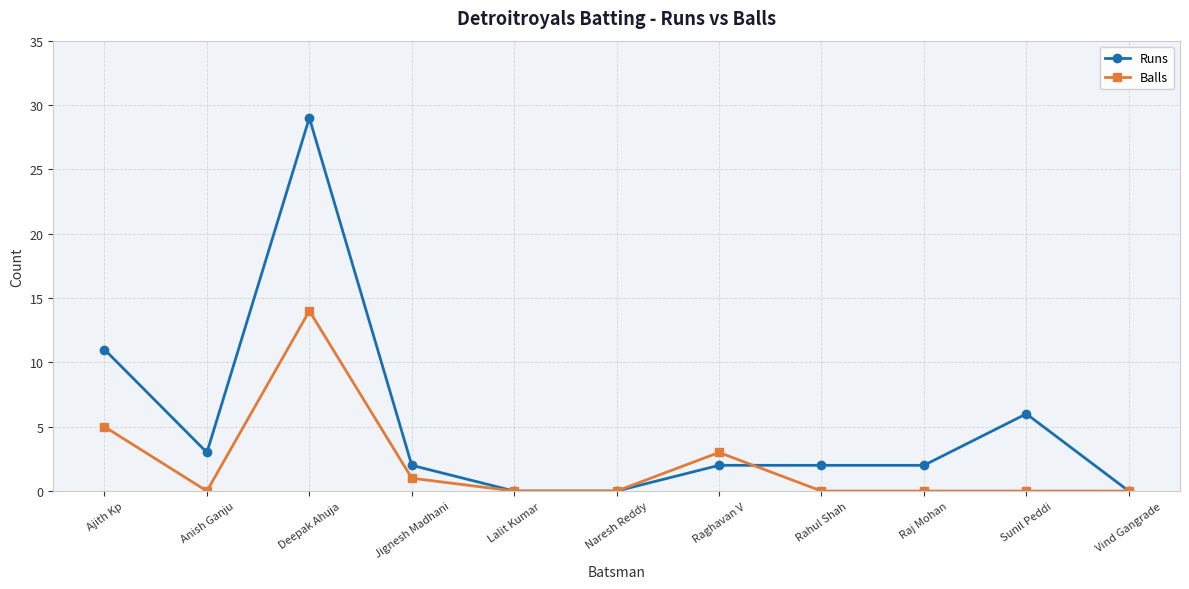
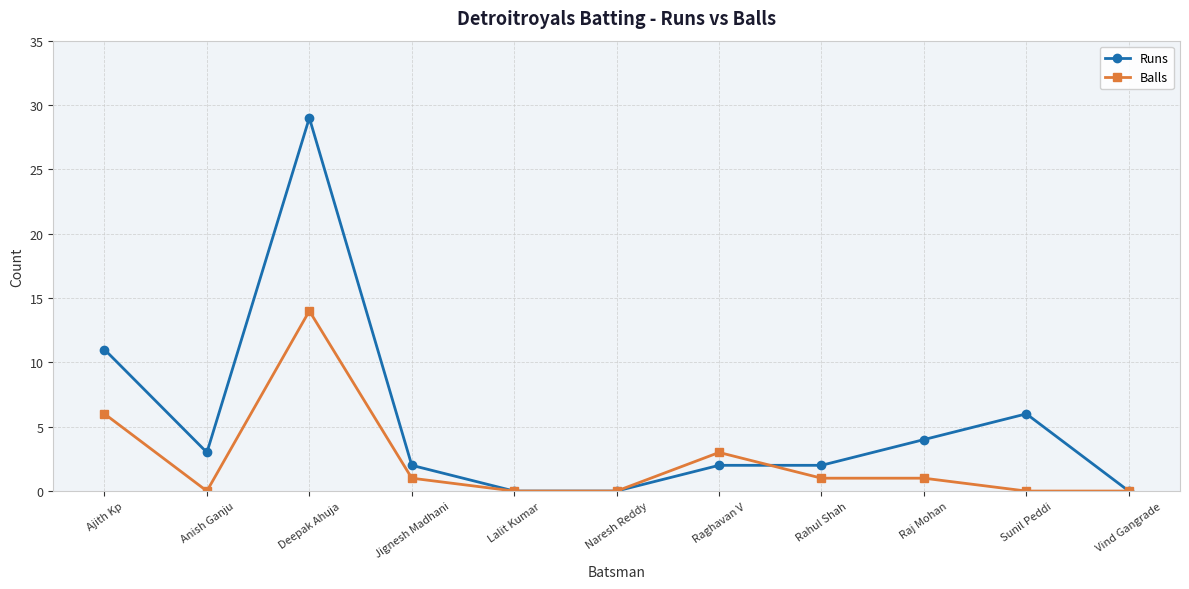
Balls, Ajith Kp: 5 -> 6
Balls, Rahul Shah: 0 -> 1
Runs, Raj Mohan: 2 -> 4
Balls, Raj Mohan: 0 -> 1
